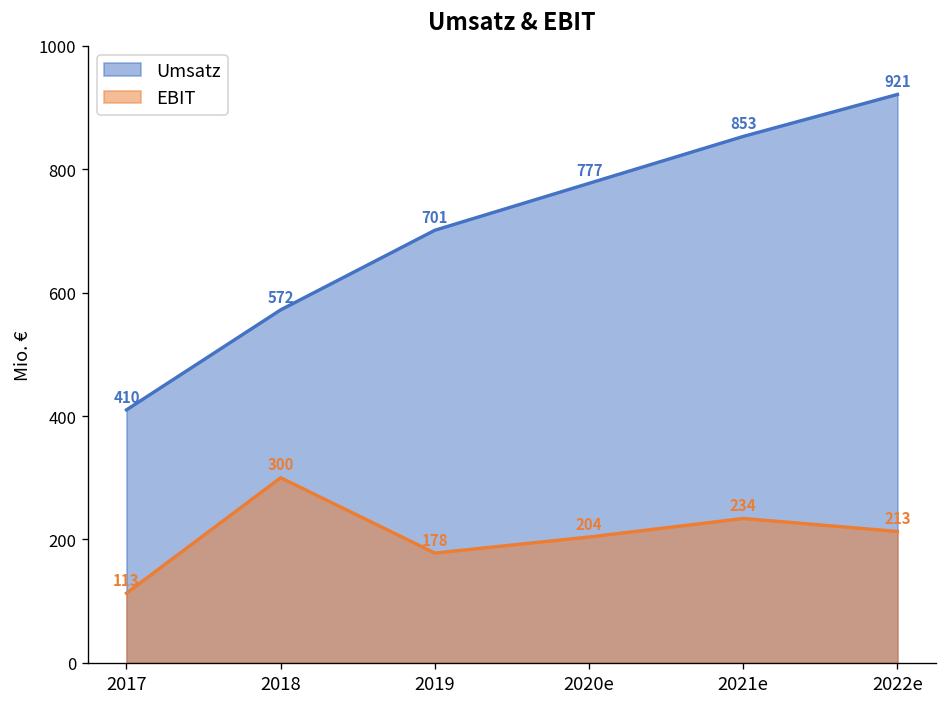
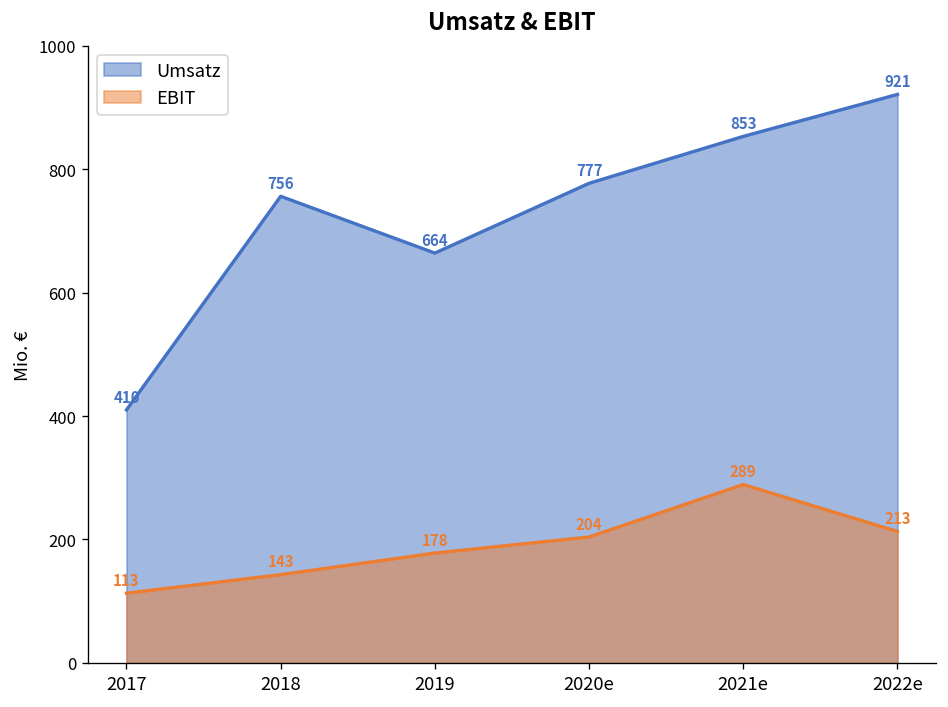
Umsatz, 2018: 572 -> 756
EBIT, 2018: 300 -> 143
Umsatz, 2019: 701 -> 664
EBIT, 2021e: 234 -> 289
